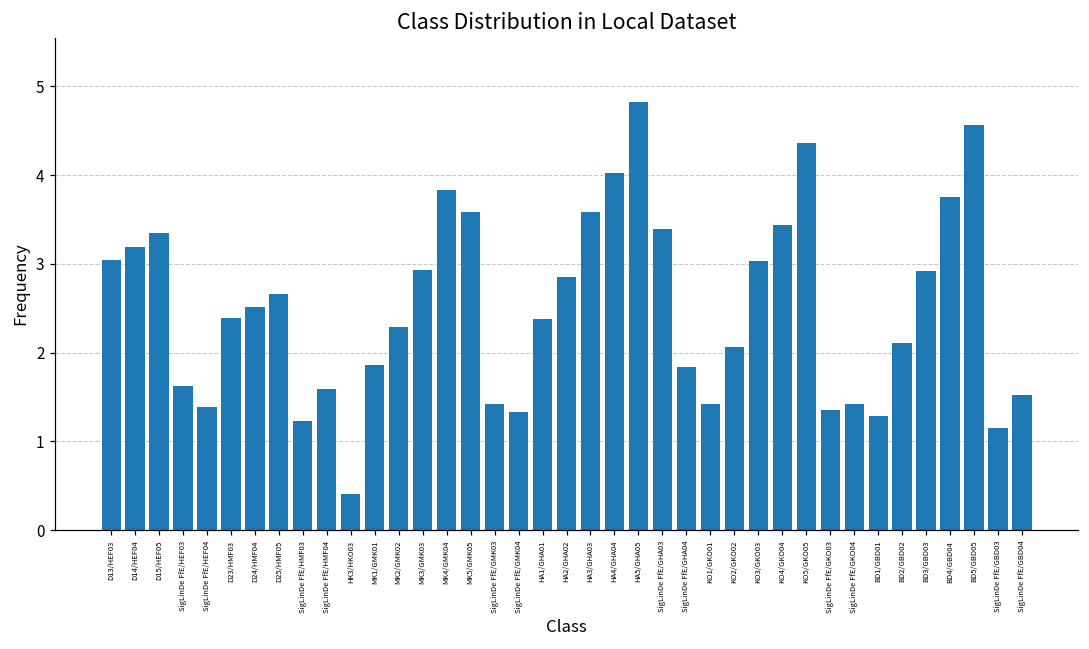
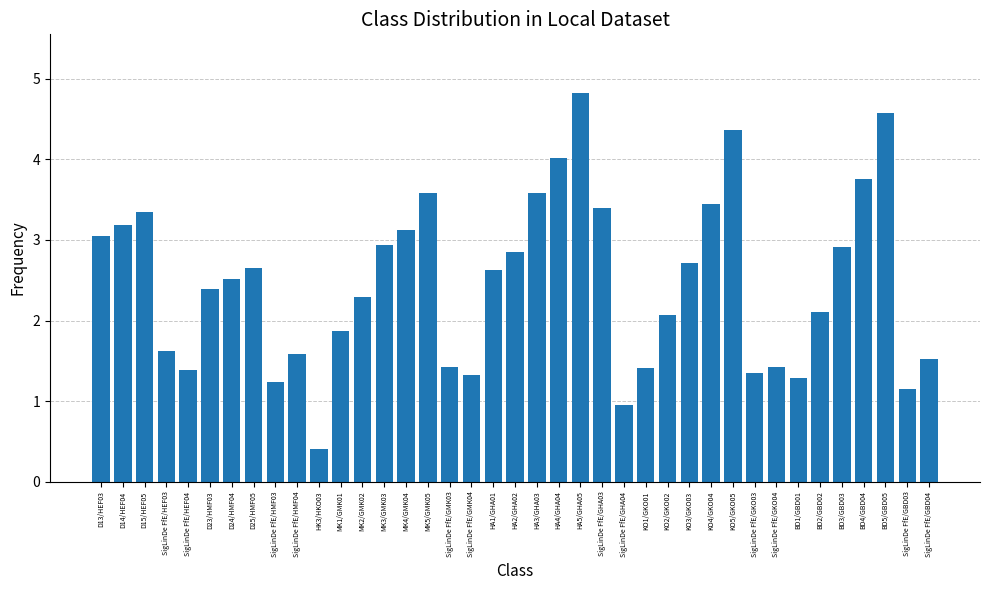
MK4/GMK04: 3.8 -> 3.1
HA1/GHA01: 2.4 -> 2.6
SigLinDe FfE/GHA04: 1.8 -> 1.0
KO3/GKO03: 3.0 -> 2.7
